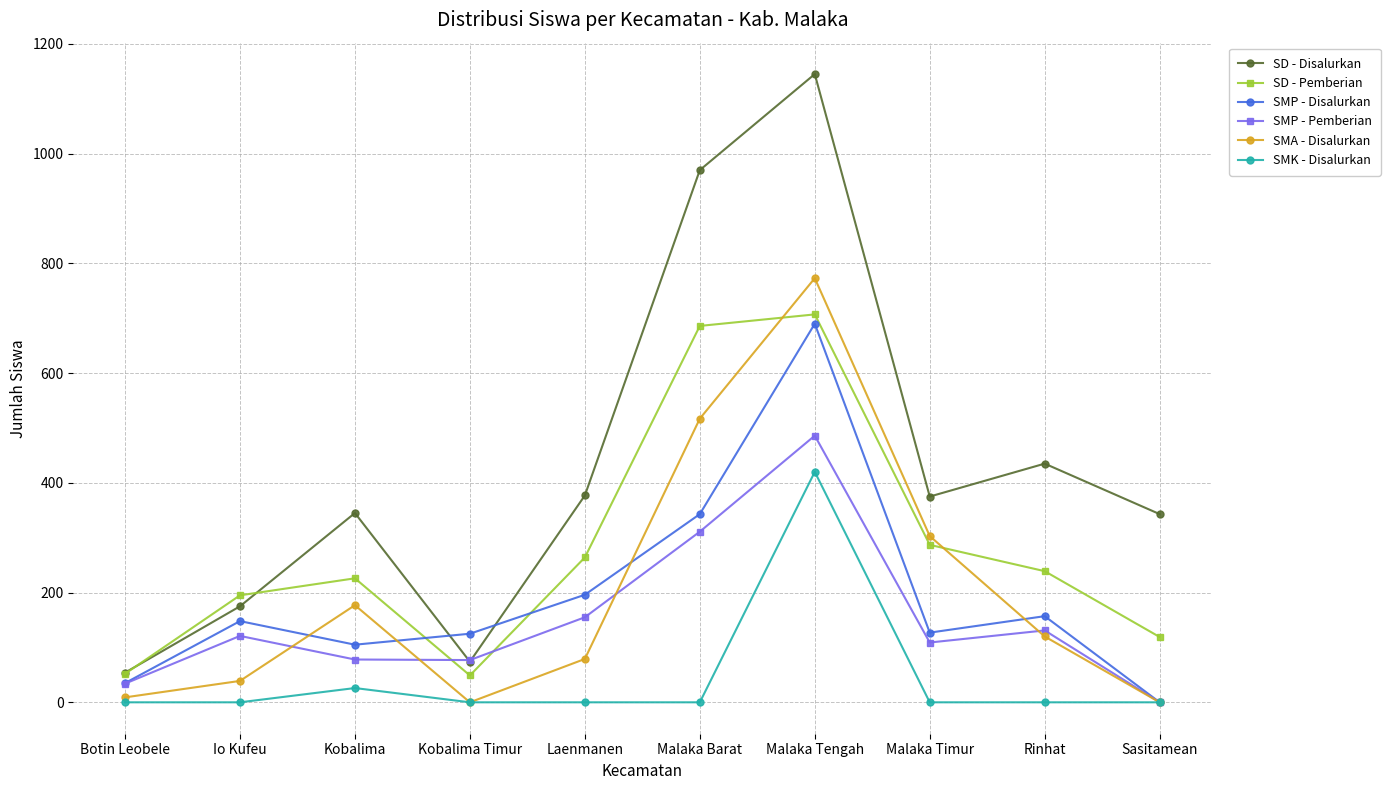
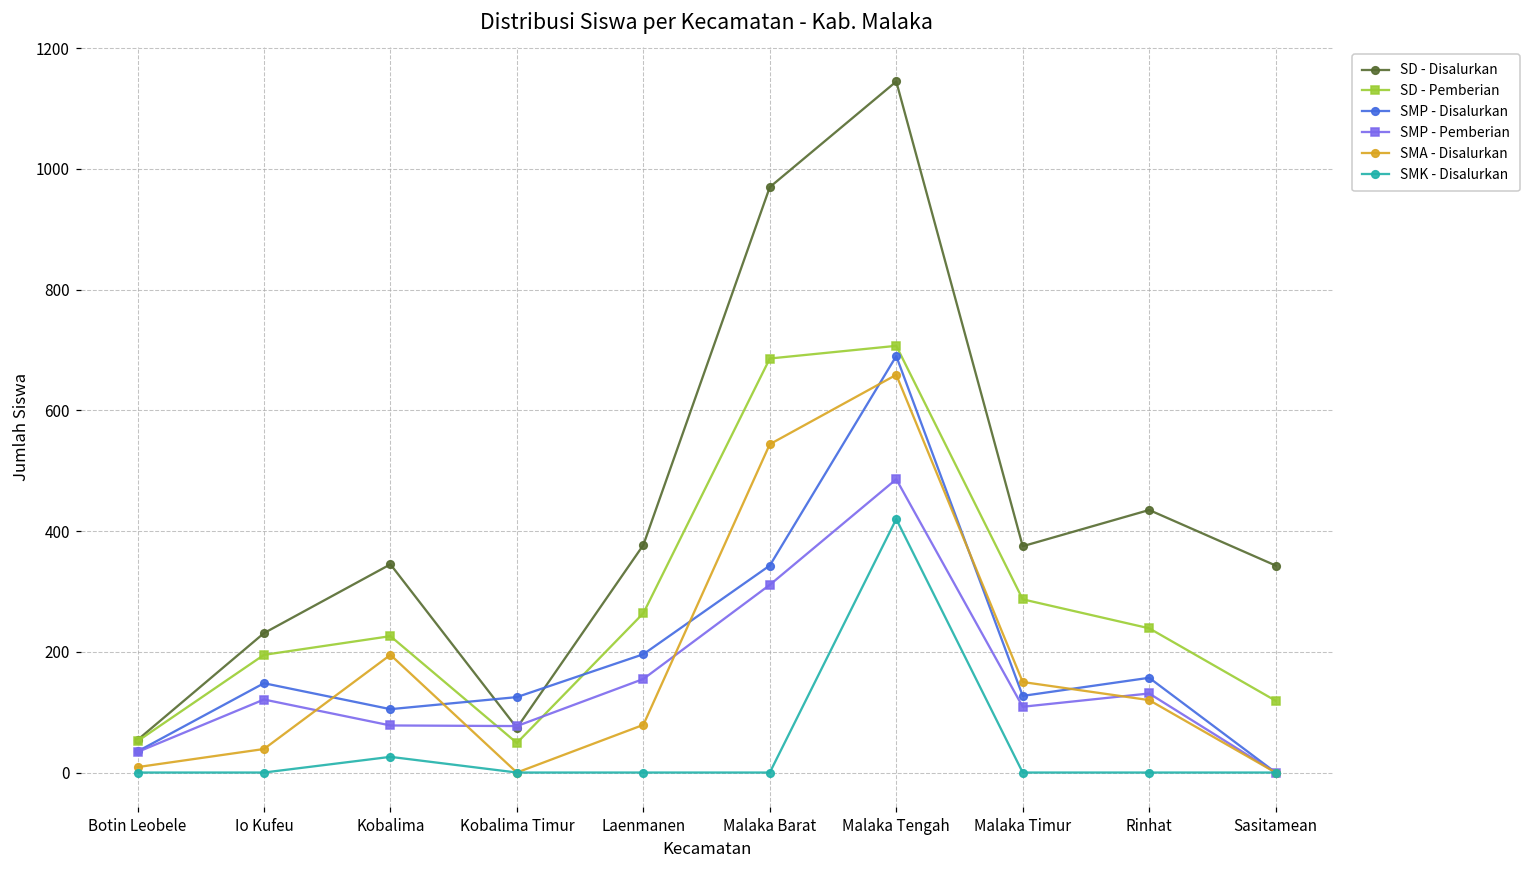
SD - Disalurkan, Io Kufeu: 180 -> 230
SMA - Disalurkan, Kobalima: 180 -> 200
SMA - Disalurkan, Malaka Barat: 520 -> 540
SMA - Disalurkan, Malaka Tengah: 770 -> 660
SMA - Disalurkan, Malaka Timur: 300 -> 150
